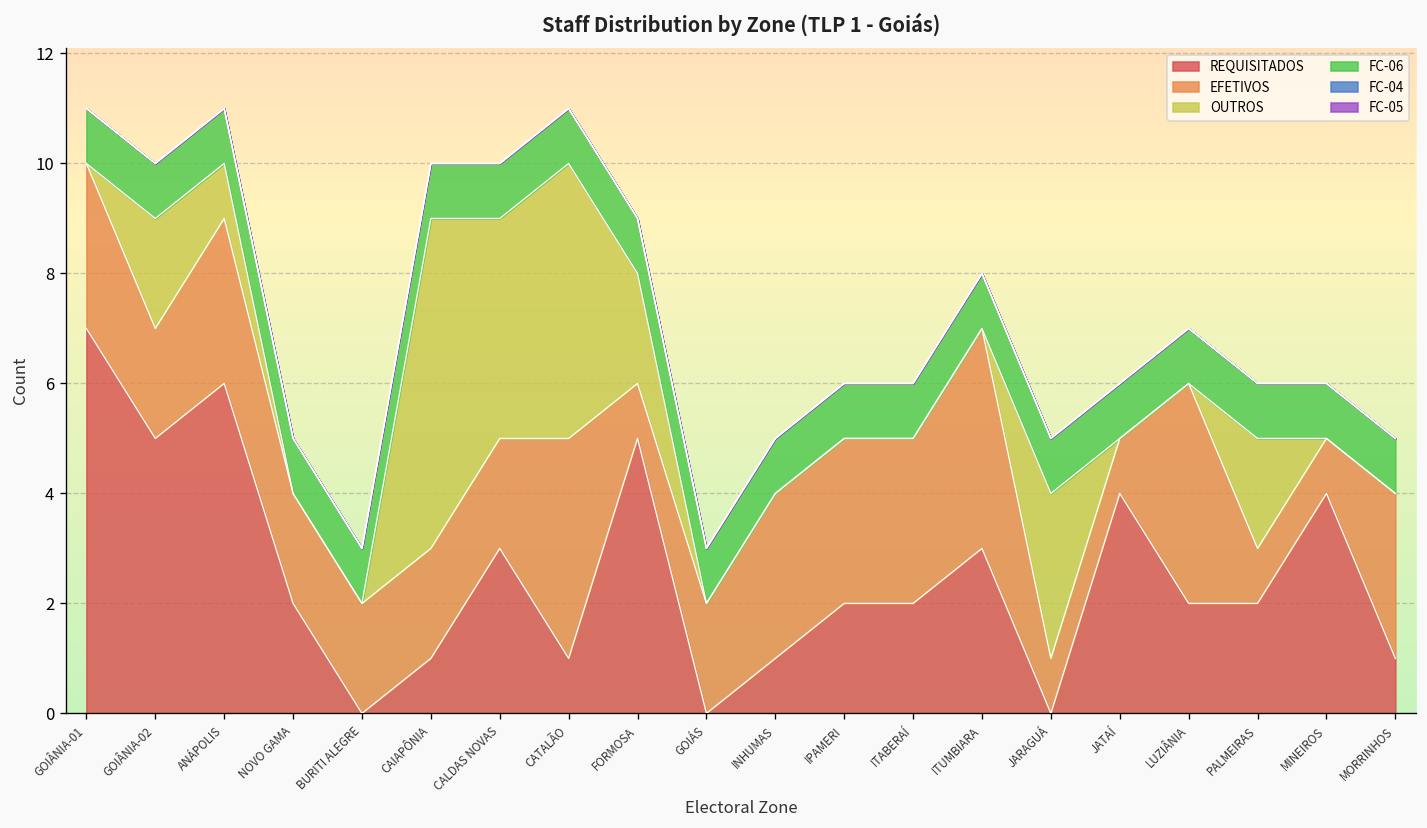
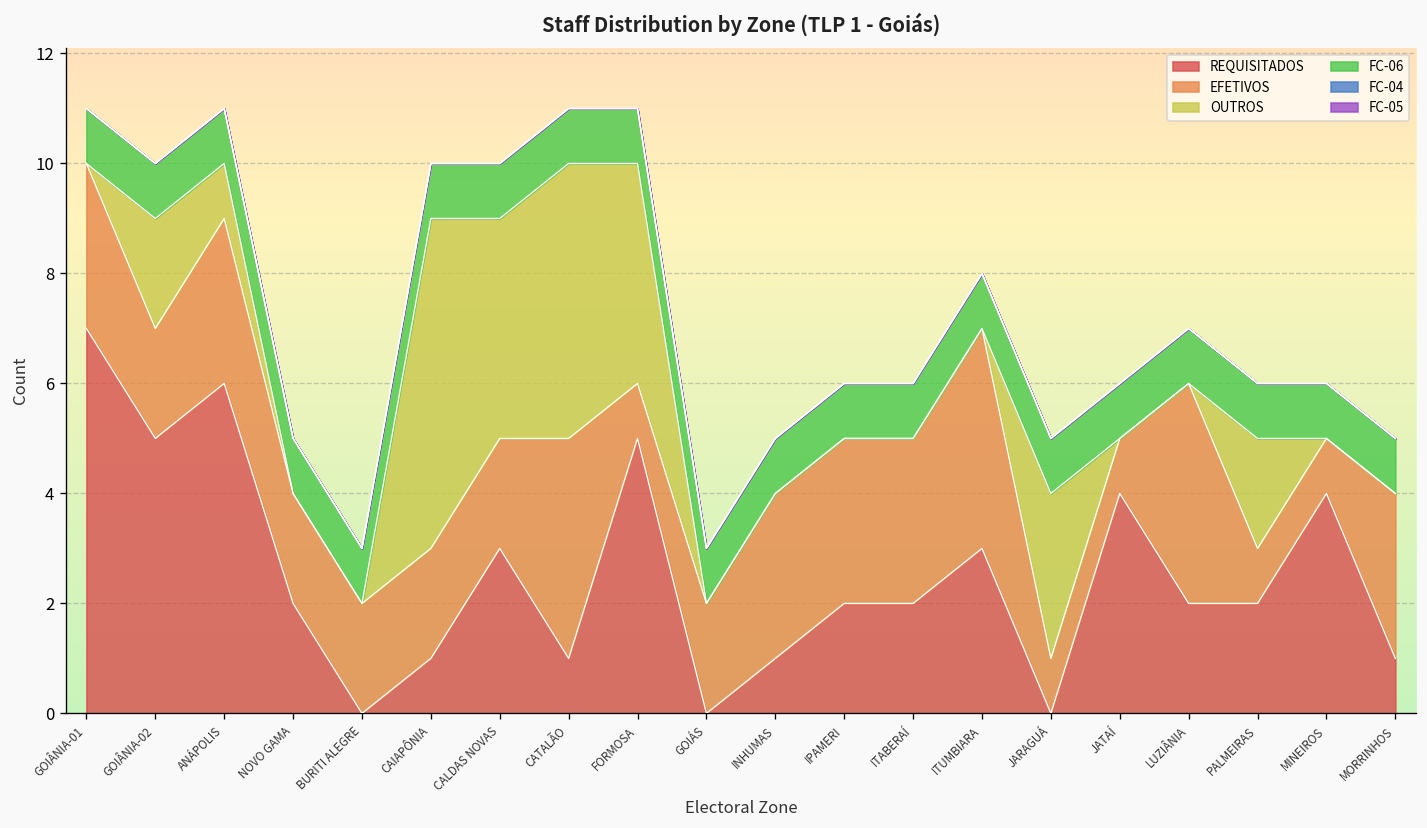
OUTROS, FORMOSA: 2 -> 4
